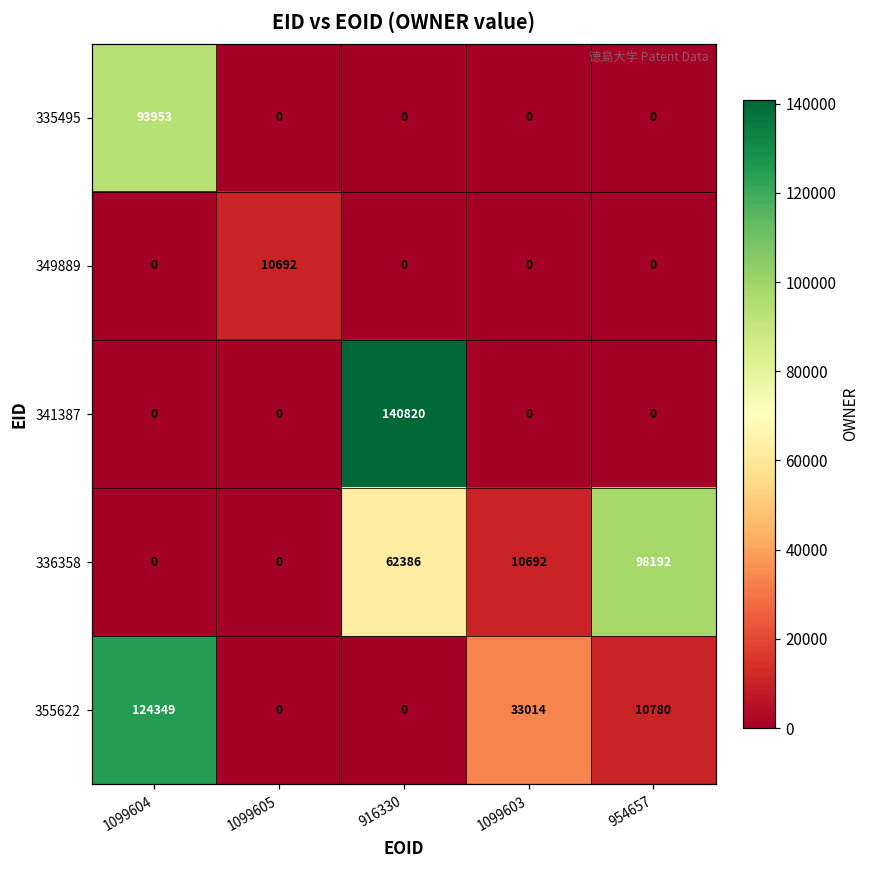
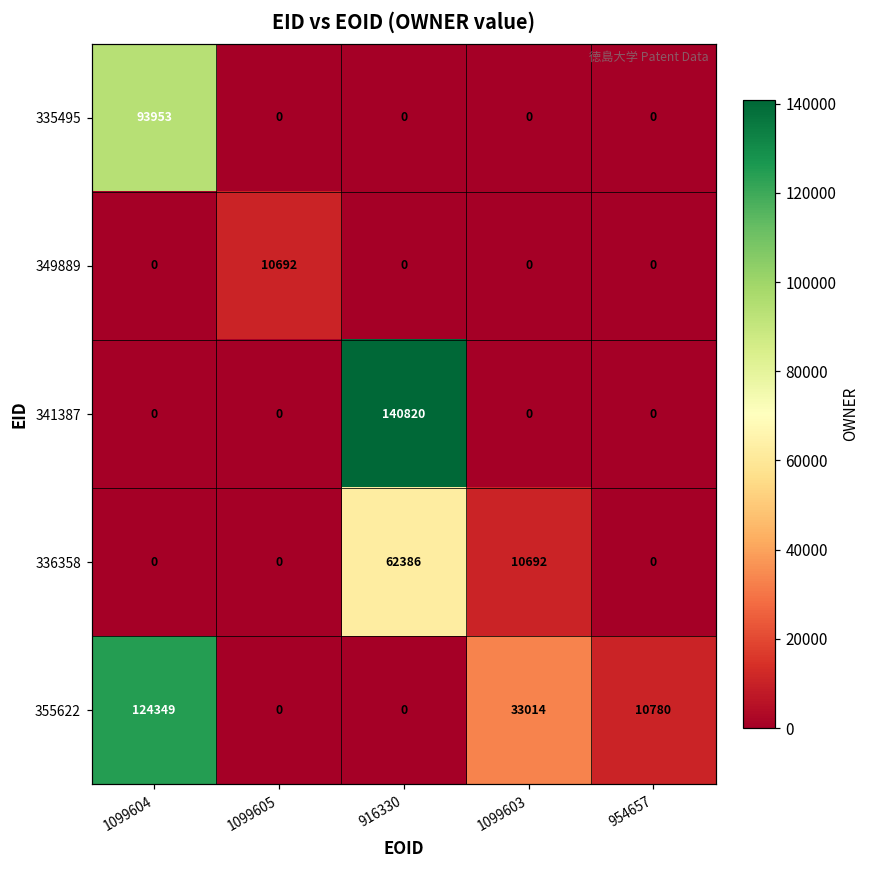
336358, 954657: 98192 -> 0
